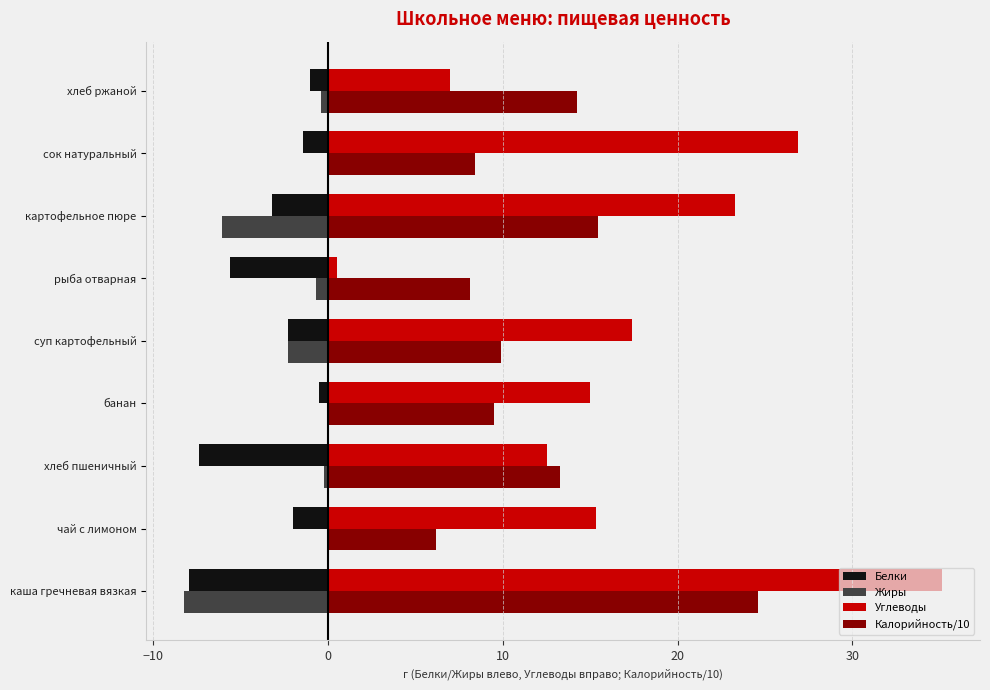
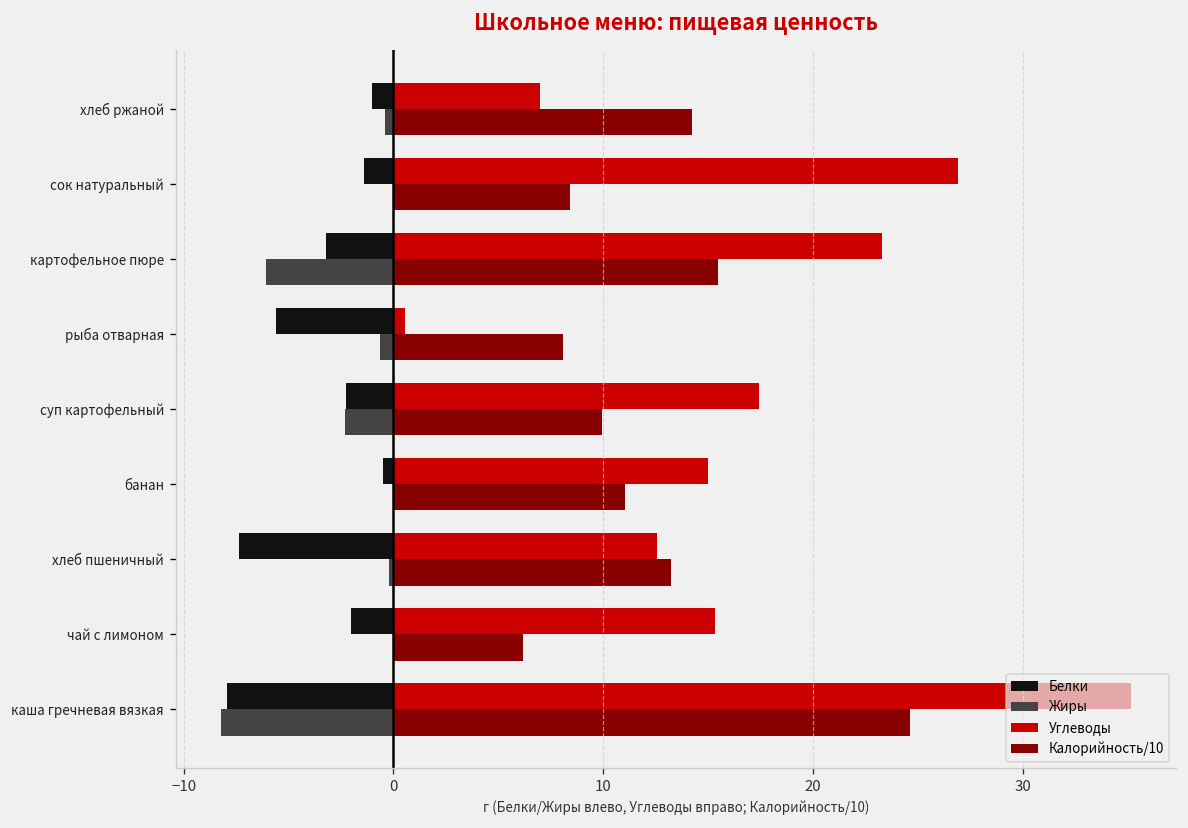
Калорийность/10, банан: 9.5 -> 11.0
